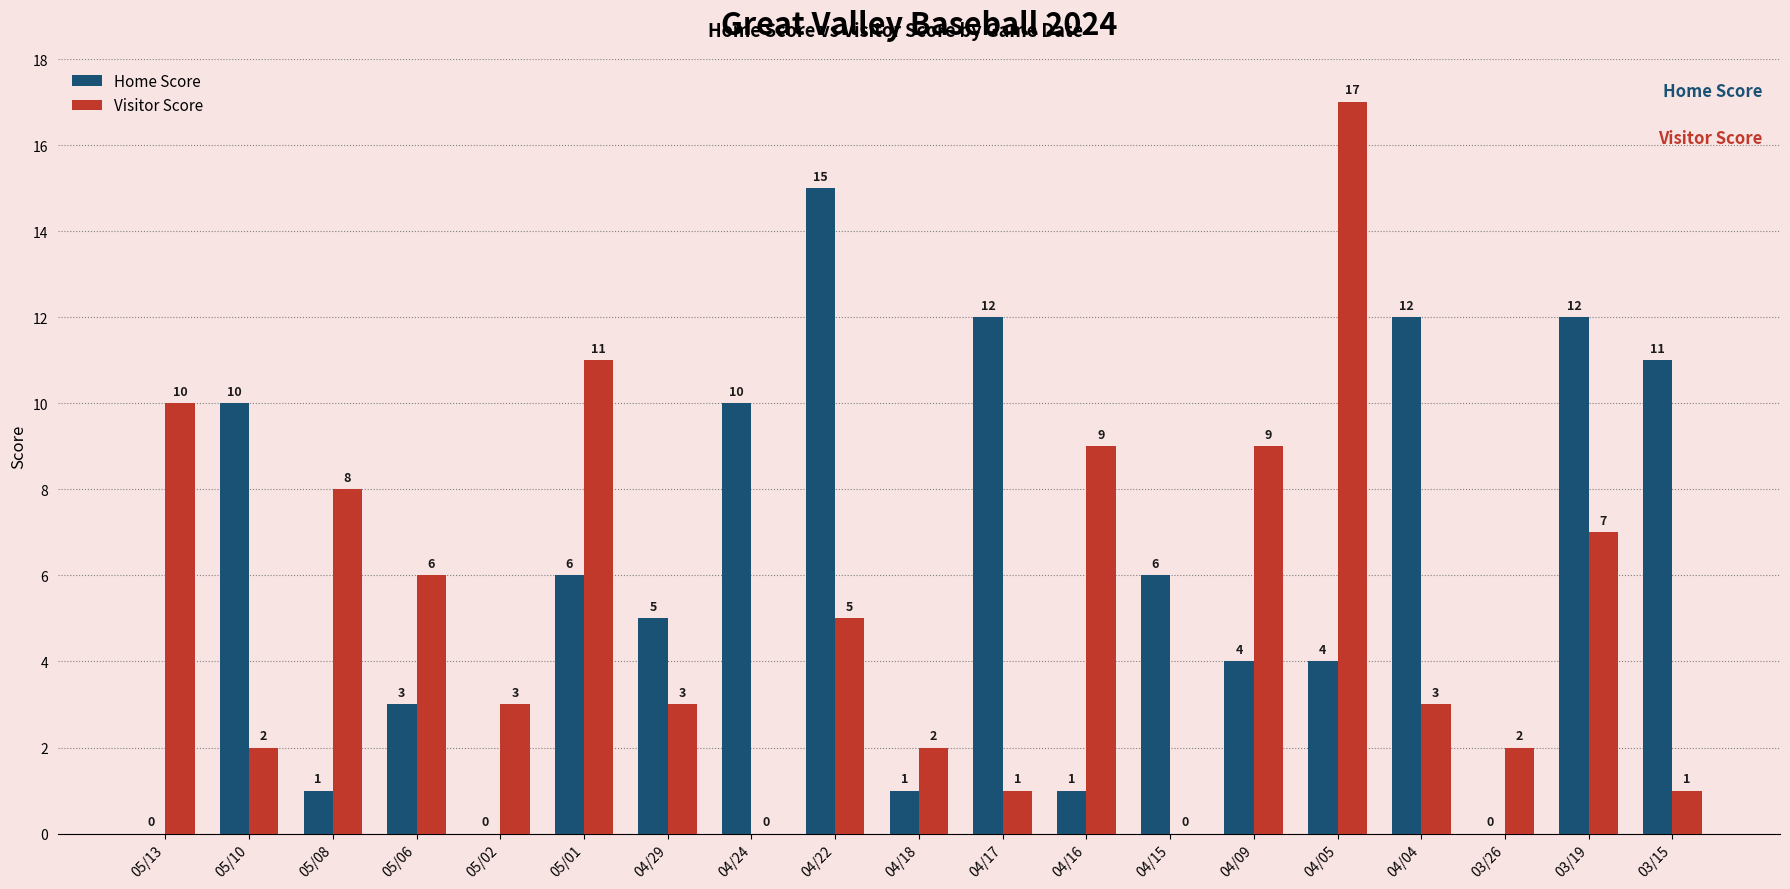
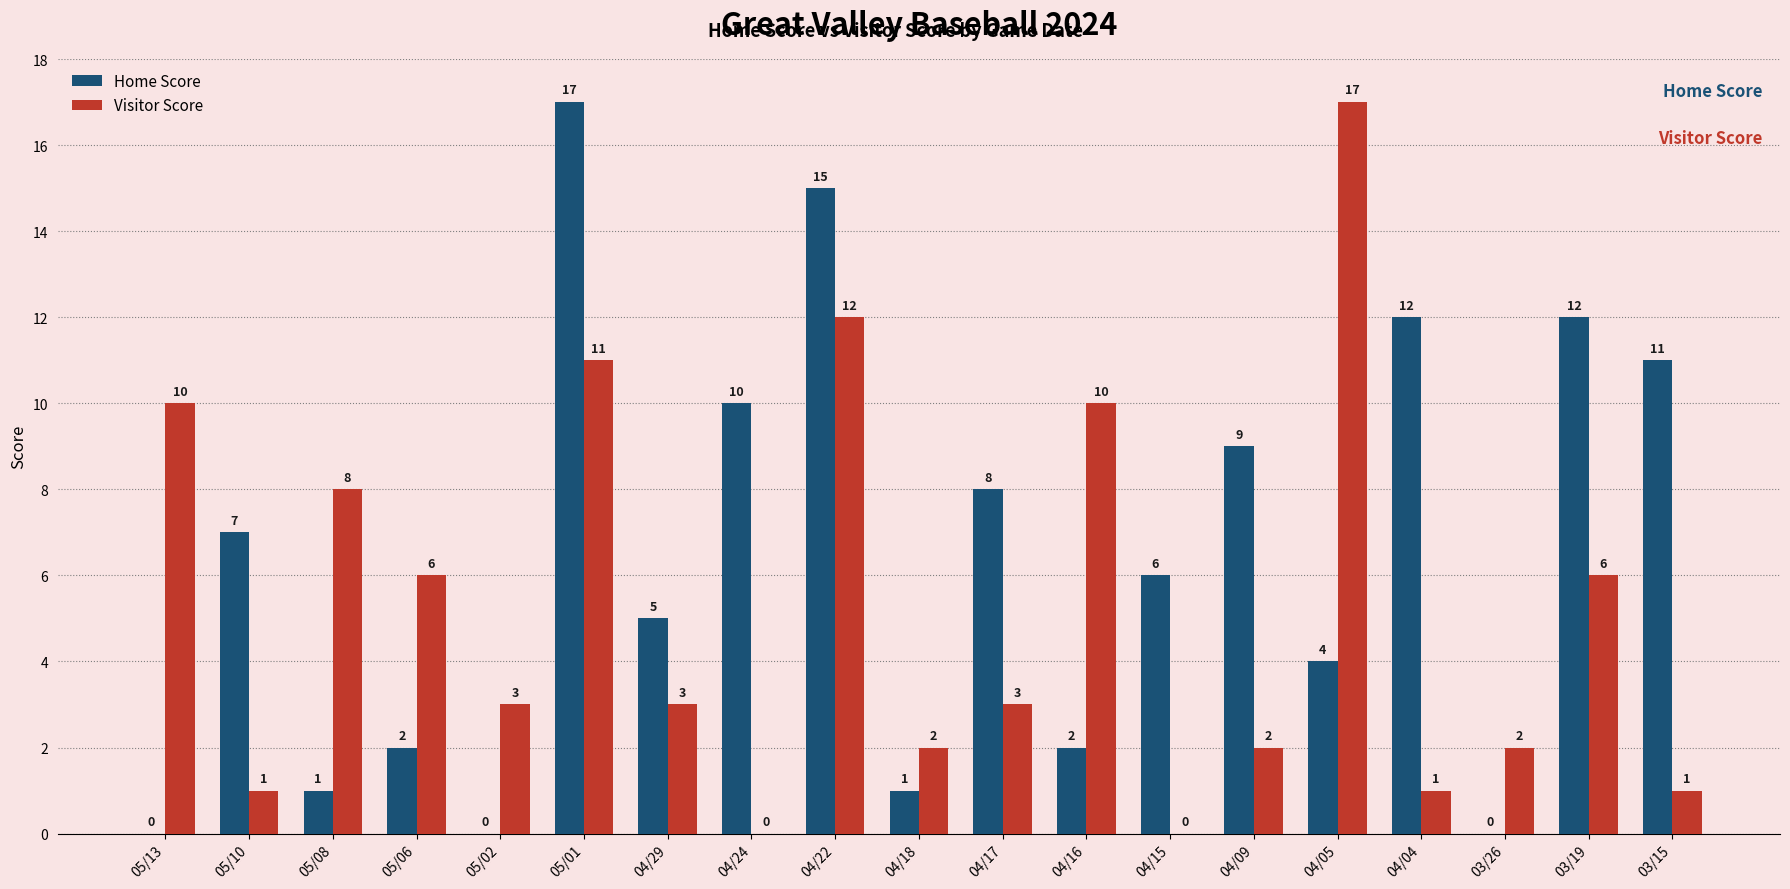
Home Score, 05/10: 10 -> 7
Visitor Score, 05/10: 2 -> 1
Home Score, 05/06: 3 -> 2
Home Score, 05/01: 6 -> 17
Visitor Score, 04/22: 5 -> 12
Home Score, 04/17: 12 -> 8
Visitor Score, 04/17: 1 -> 3
Home Score, 04/16: 1 -> 2
Visitor Score, 04/16: 9 -> 10
Home Score, 04/09: 4 -> 9
Visitor Score, 04/09: 9 -> 2
Visitor Score, 04/04: 3 -> 1
Visitor Score, 03/19: 7 -> 6
